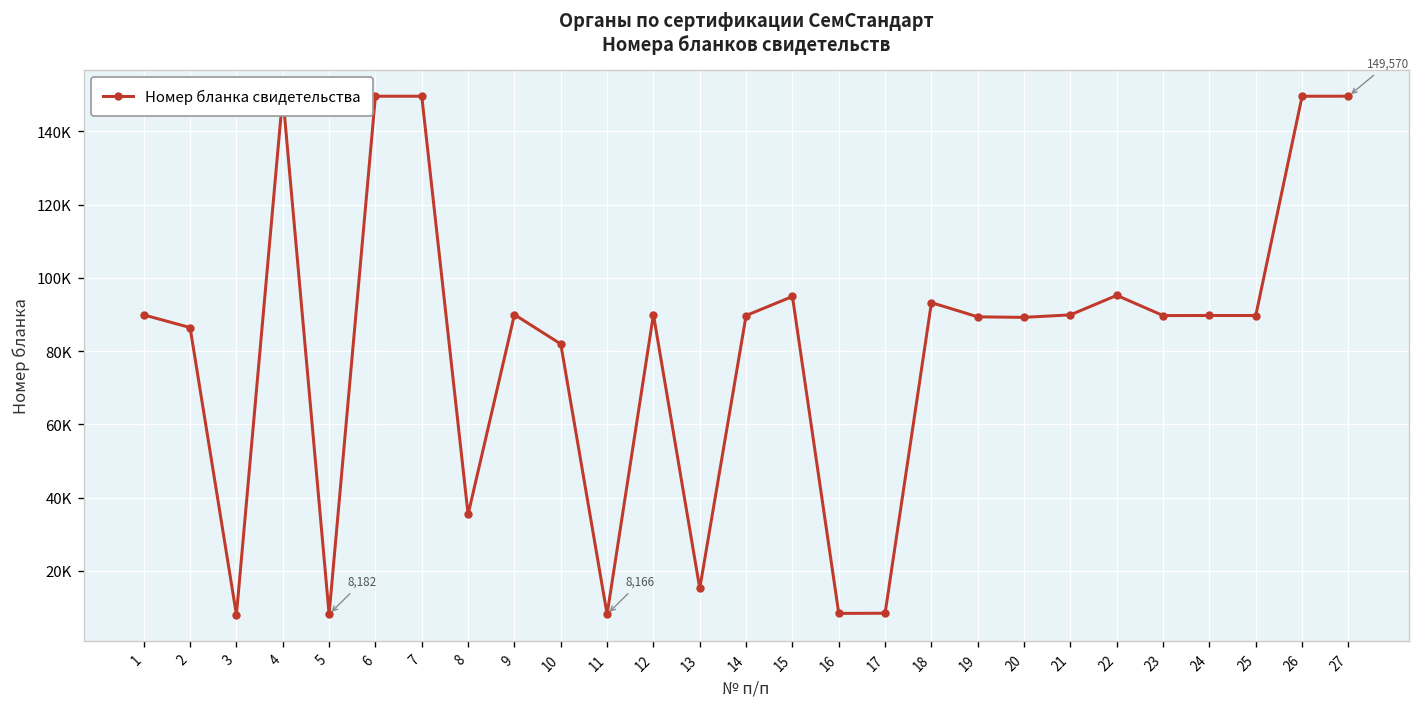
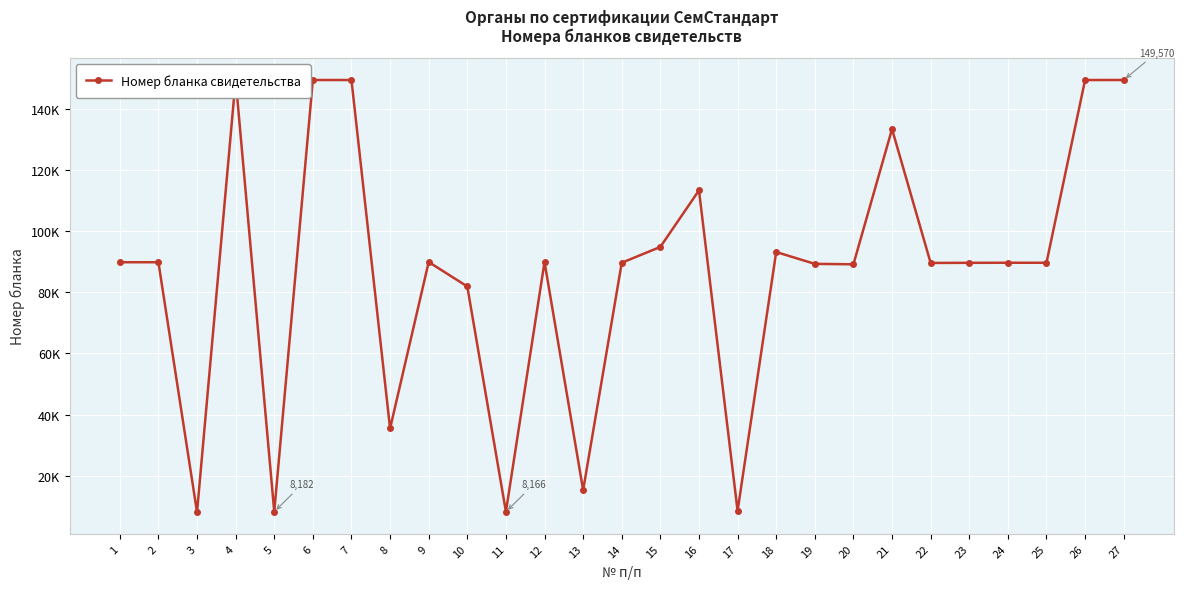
2: 86000 -> 90000
16: 8000 -> 113000
21: 90000 -> 133000
22: 95000 -> 90000
